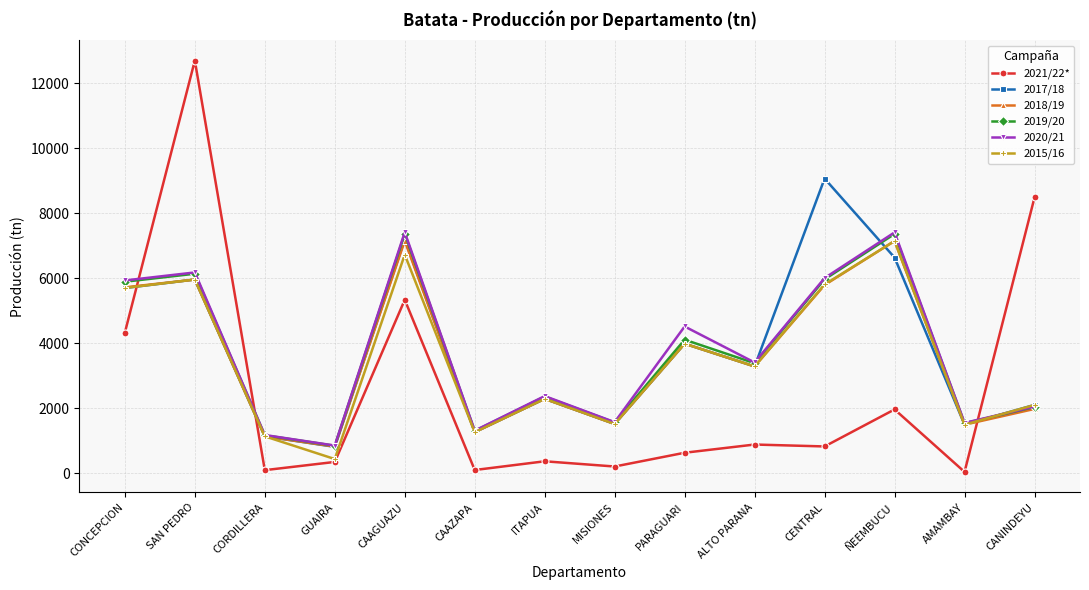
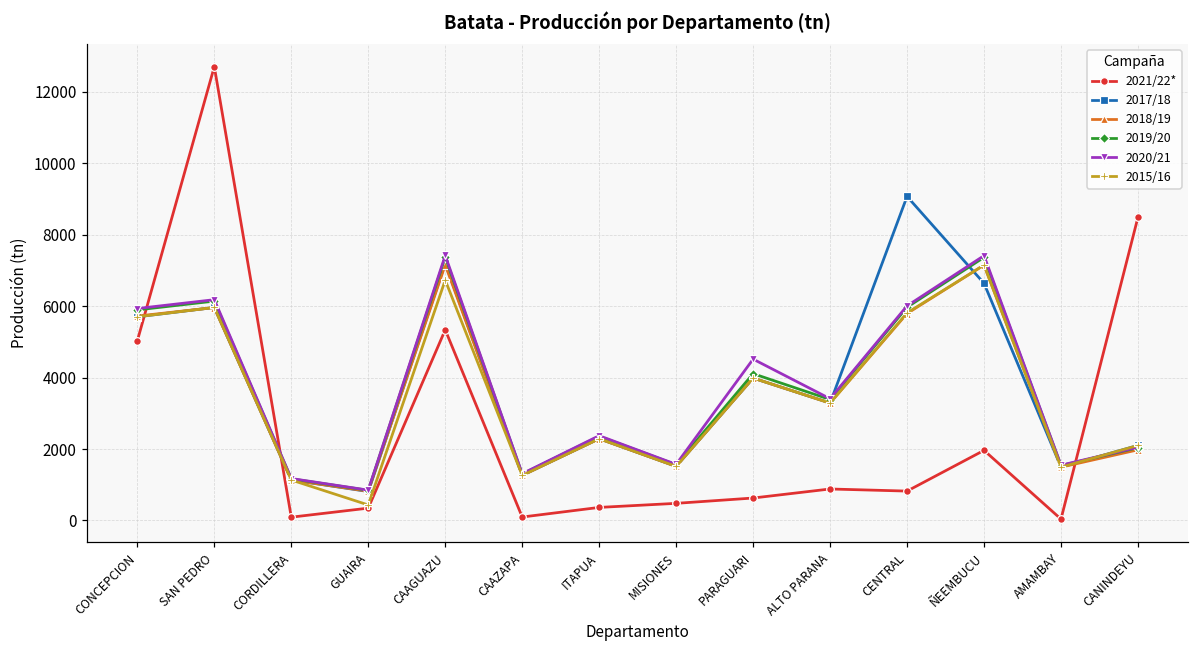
2021/22*, CONCEPCION: 4300 -> 5000
2021/22*, MISIONES: 200 -> 500
